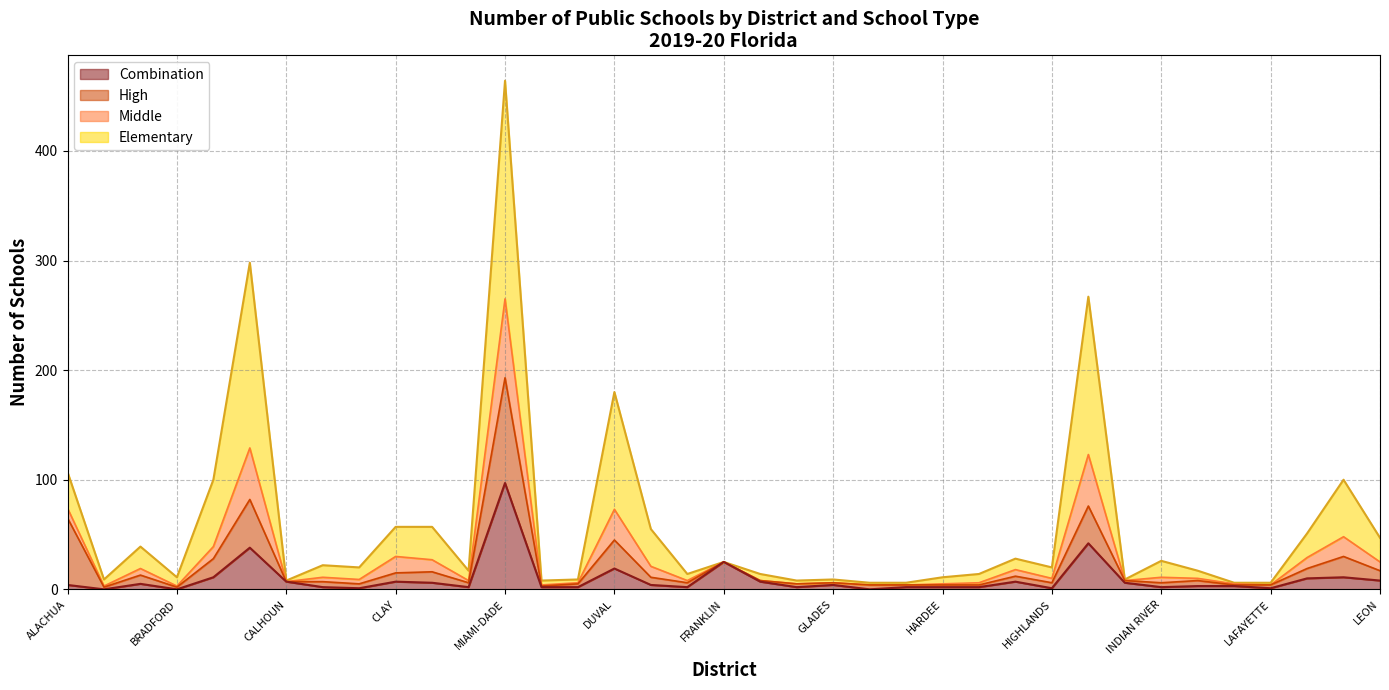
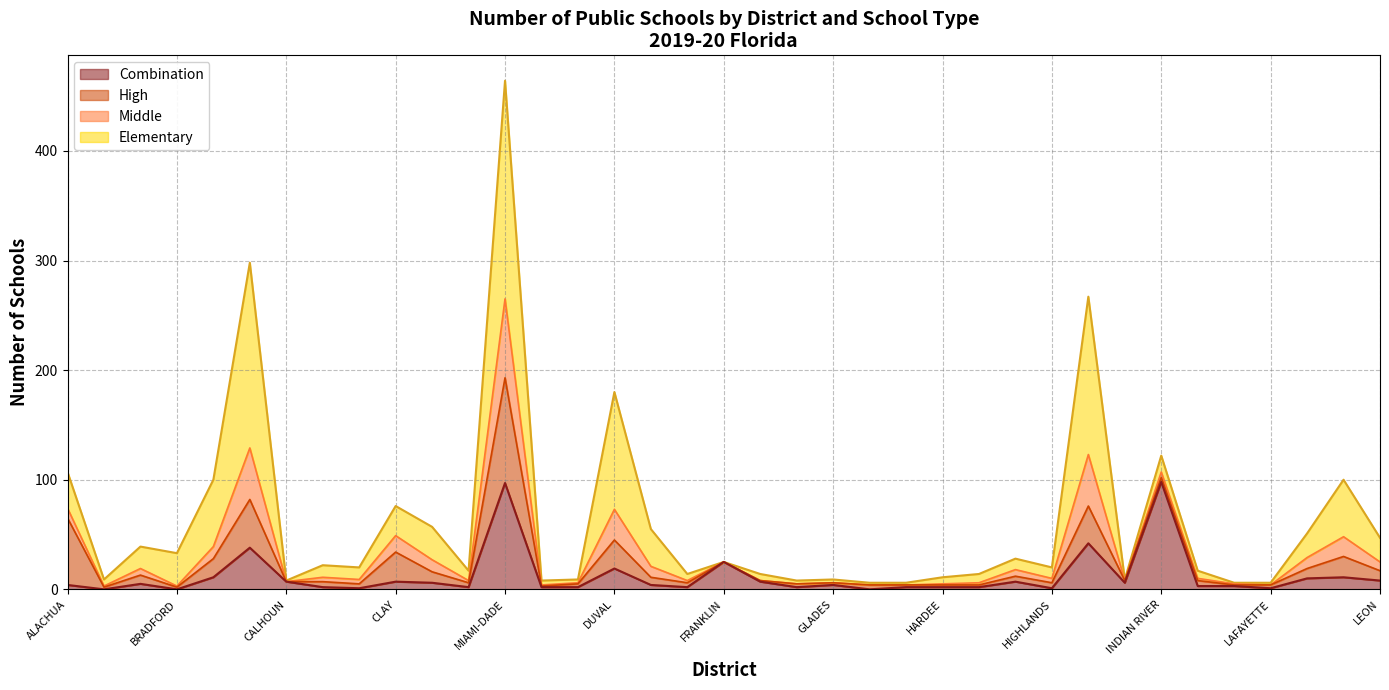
Elementary, BRADFORD: 8 -> 30
High, CLAY: 8 -> 27
Combination, INDIAN RIVER: 2 -> 98
